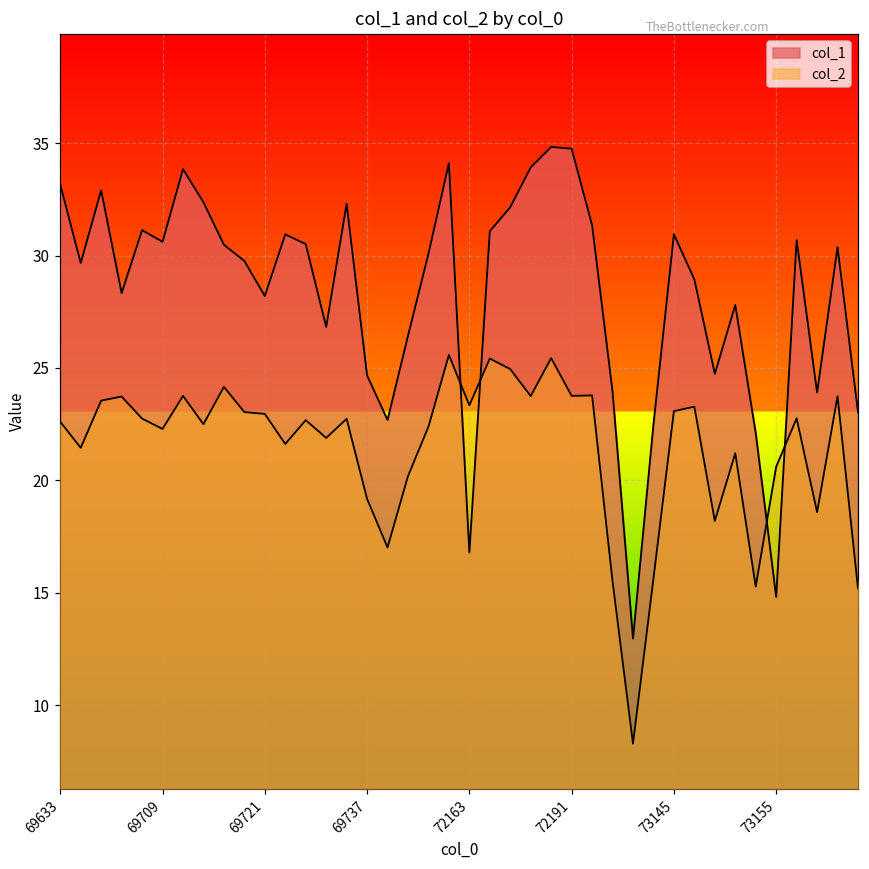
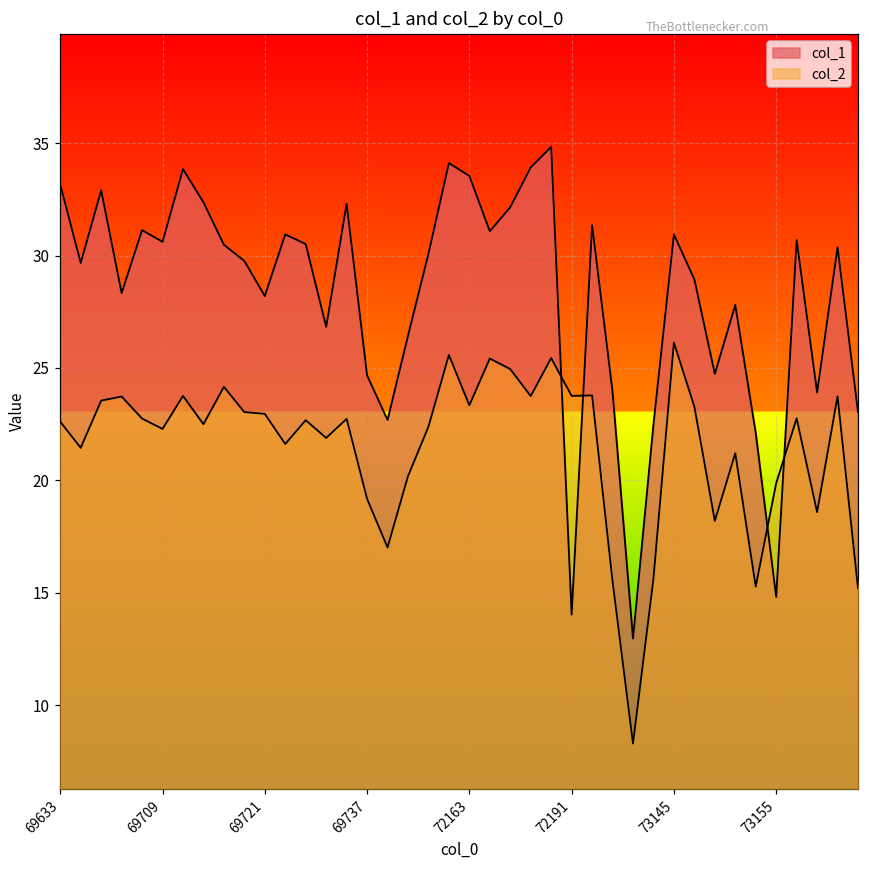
col_1, 72163: 16.8 -> 33.5
col_1, 72191: 34.8 -> 14.0
col_2, 73145: 23.1 -> 26.1
col_2, 73155: 20.6 -> 19.9
